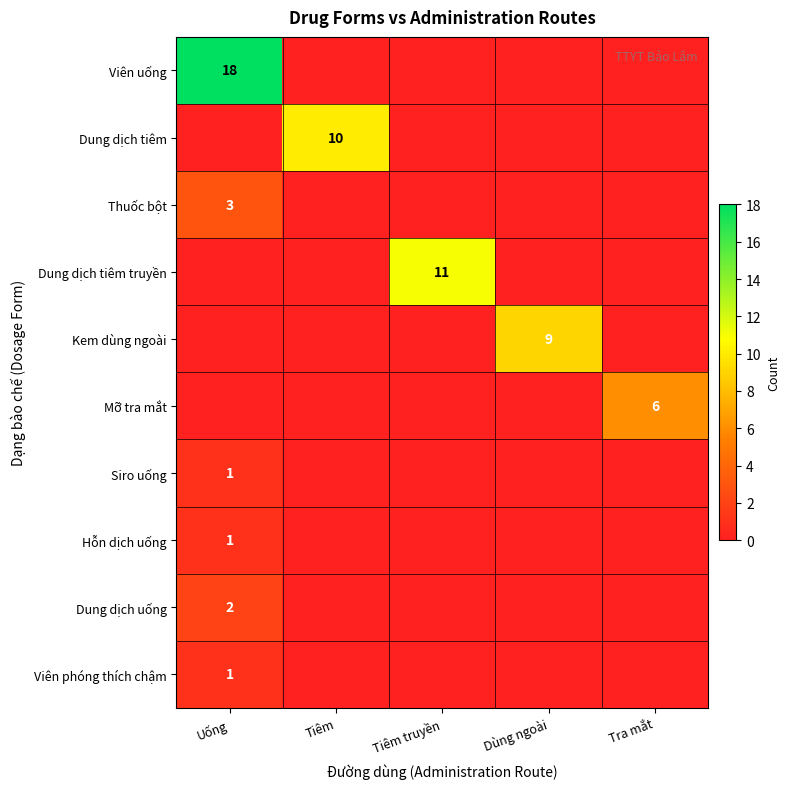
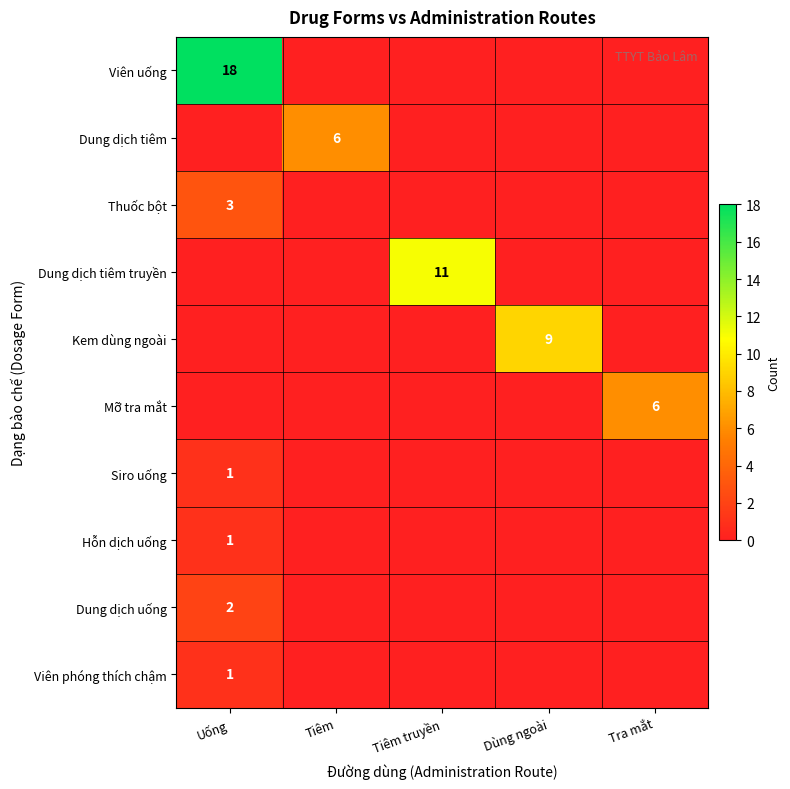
Dung dịch tiêm, Tiêm: 10 -> 6
